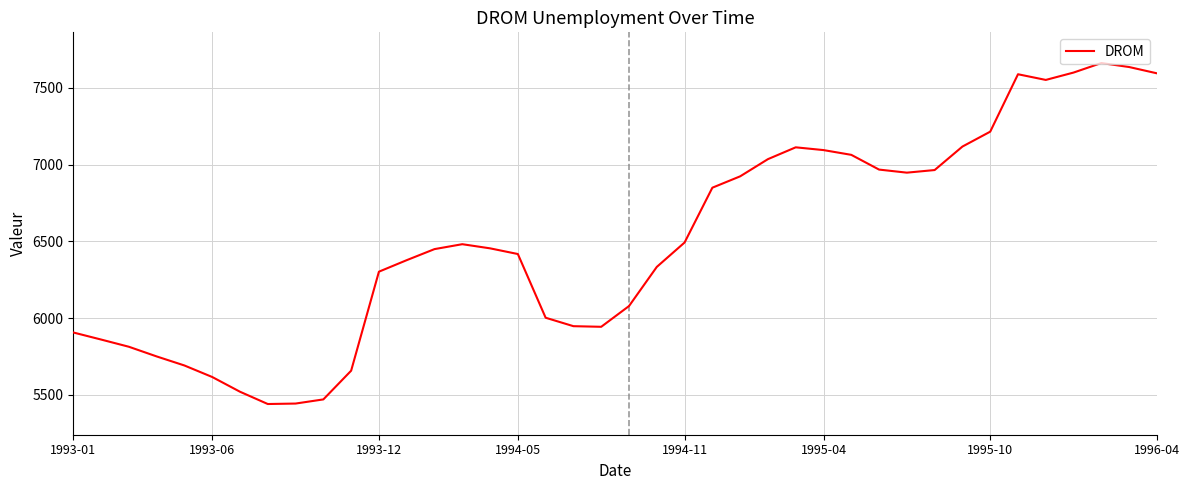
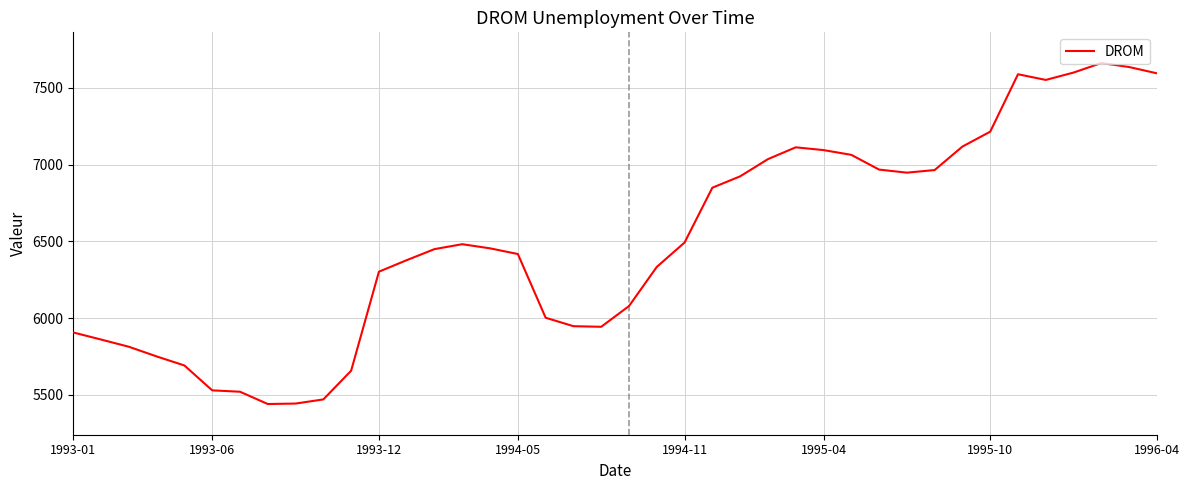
1993-06: 5620 -> 5530
